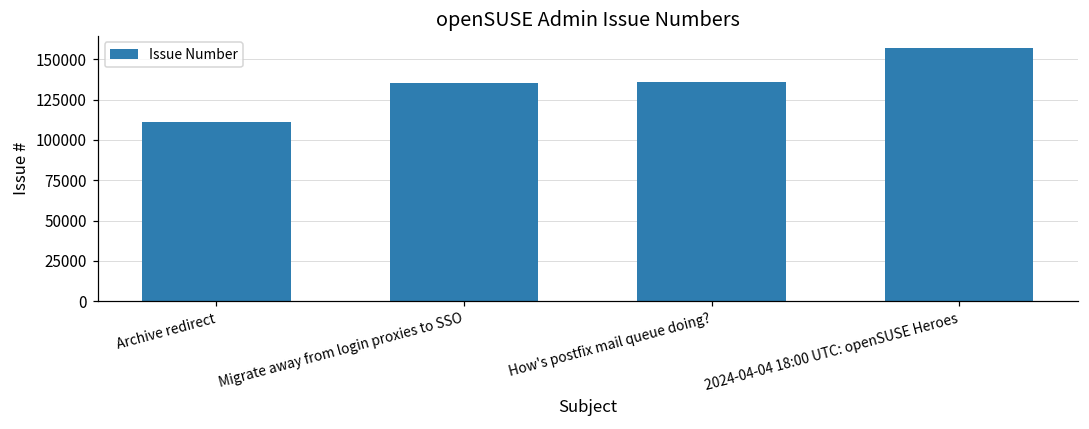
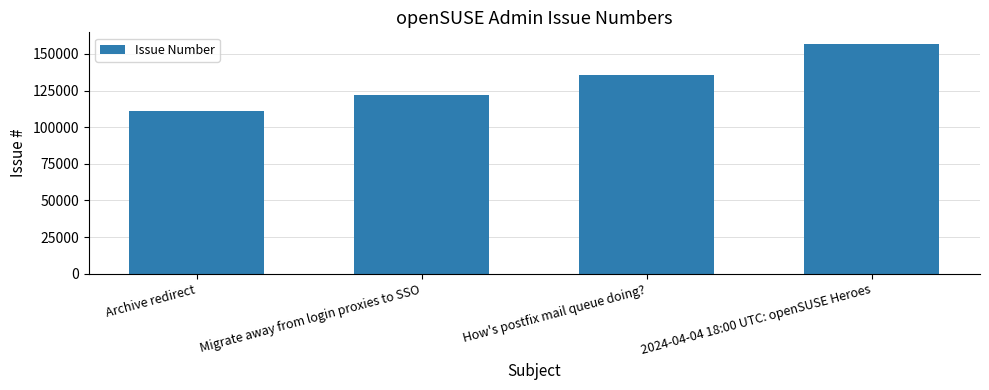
Migrate away from login proxies to SSO: 136000 -> 122000
